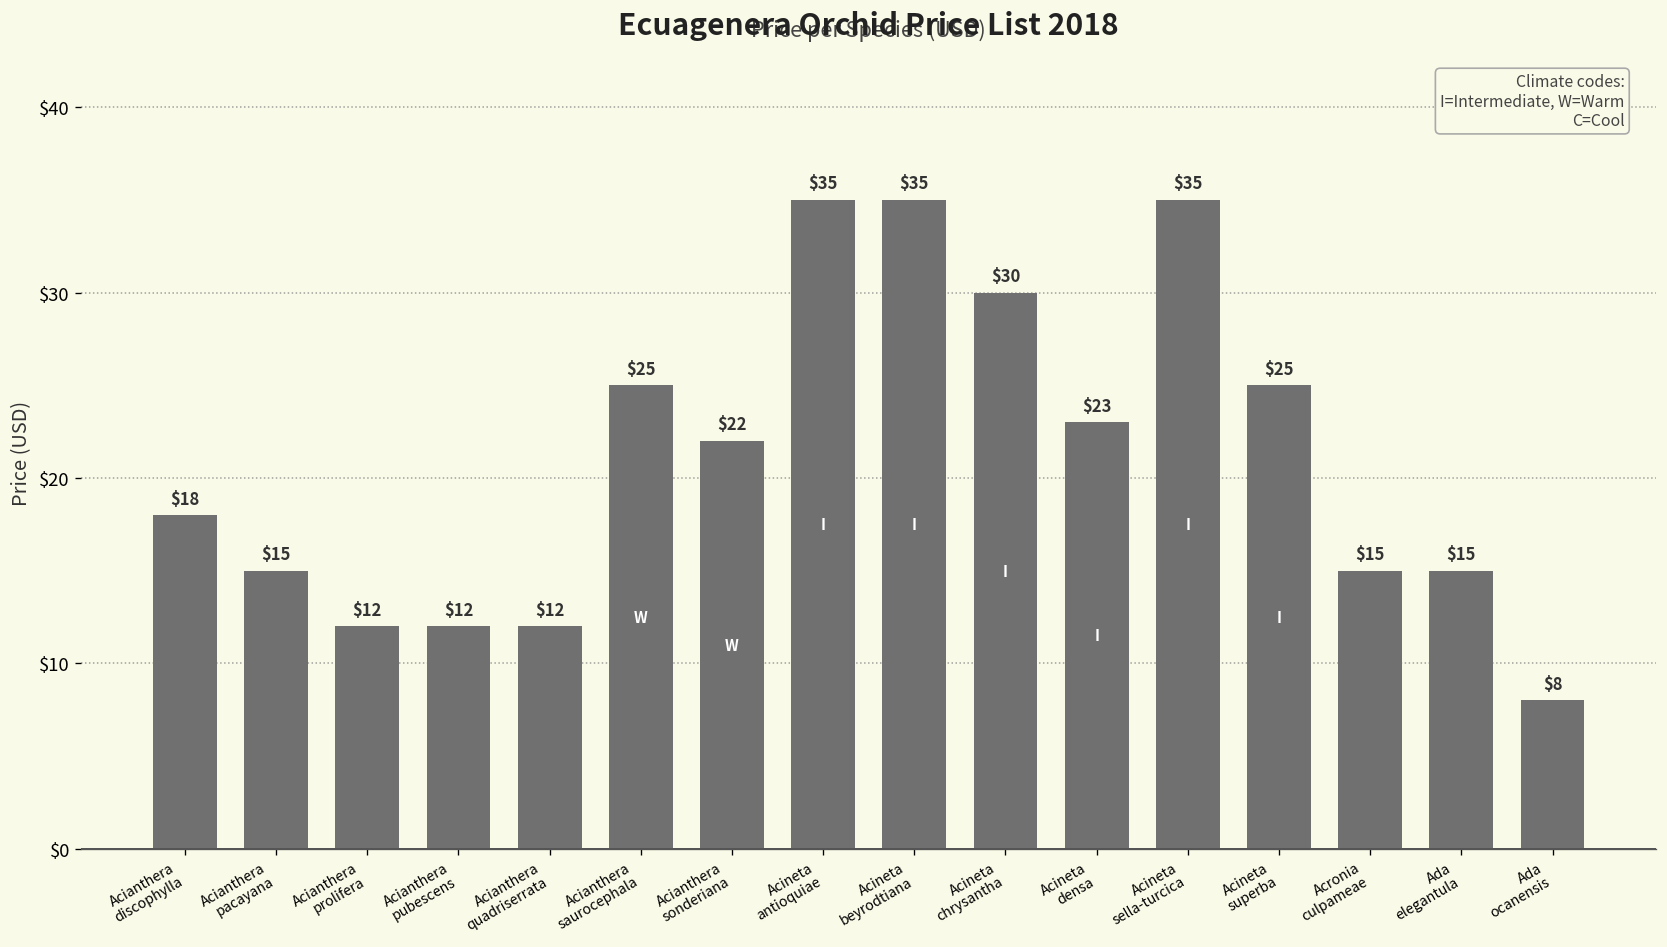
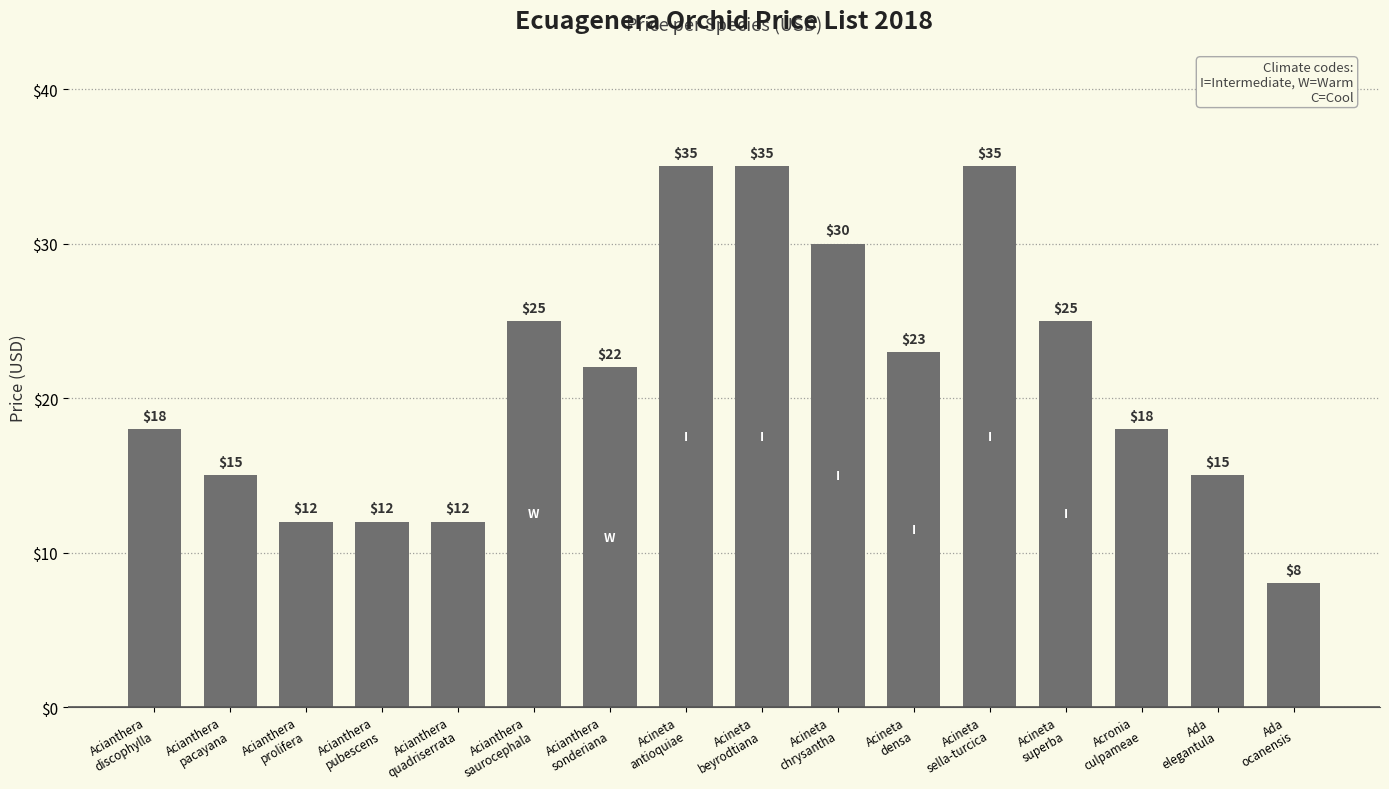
Acronia culpameae: $15 -> $18
